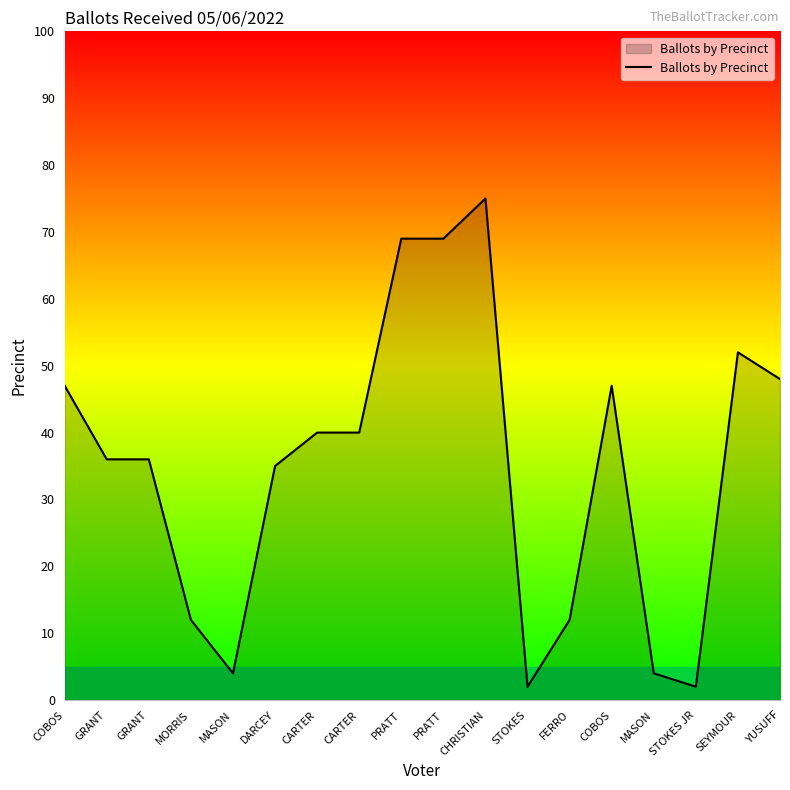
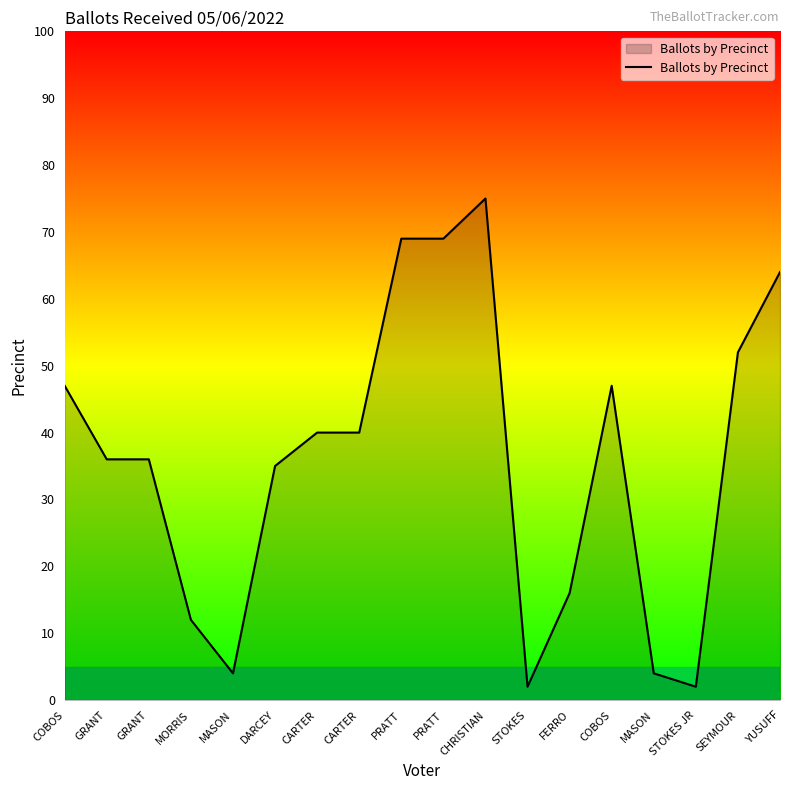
FERRO: 12 -> 16
YUSUFF: 48 -> 64
